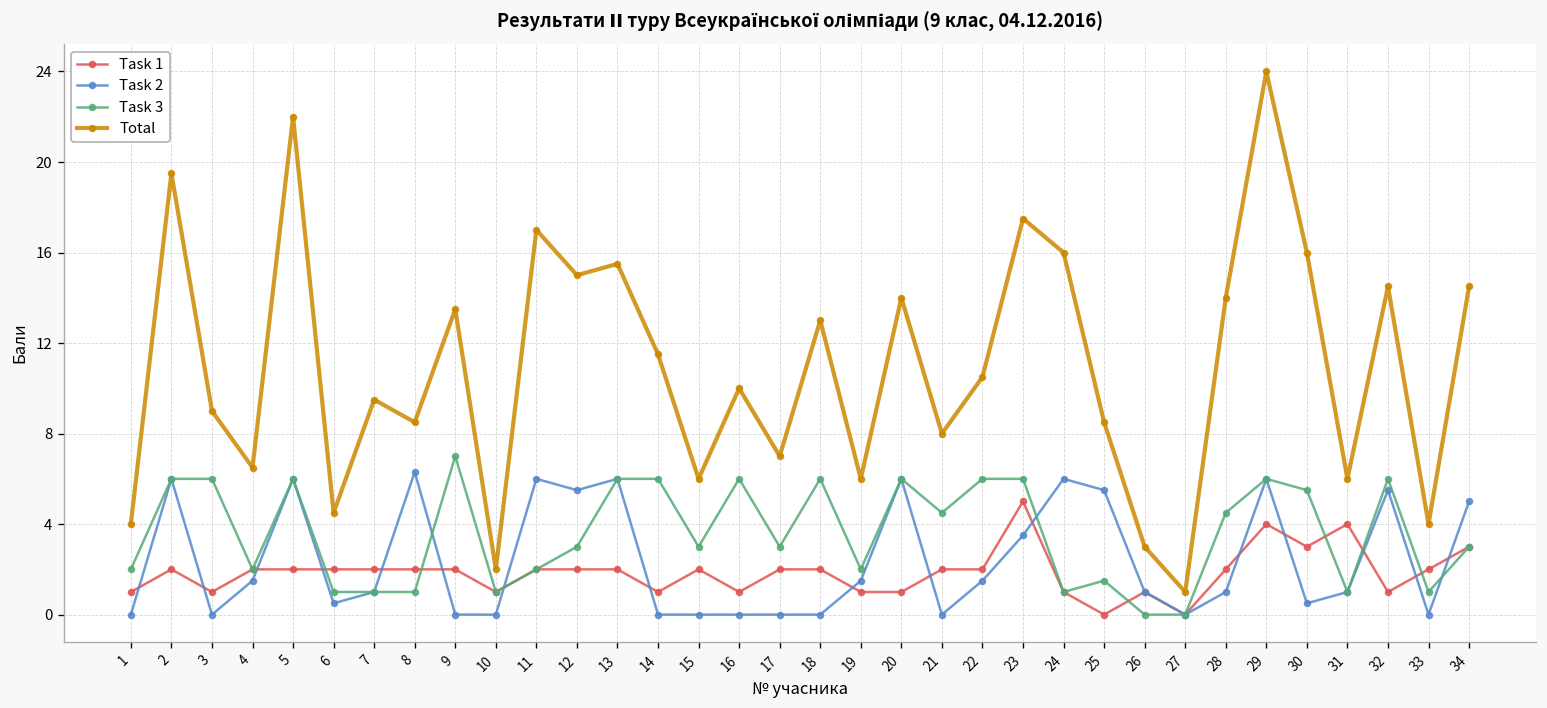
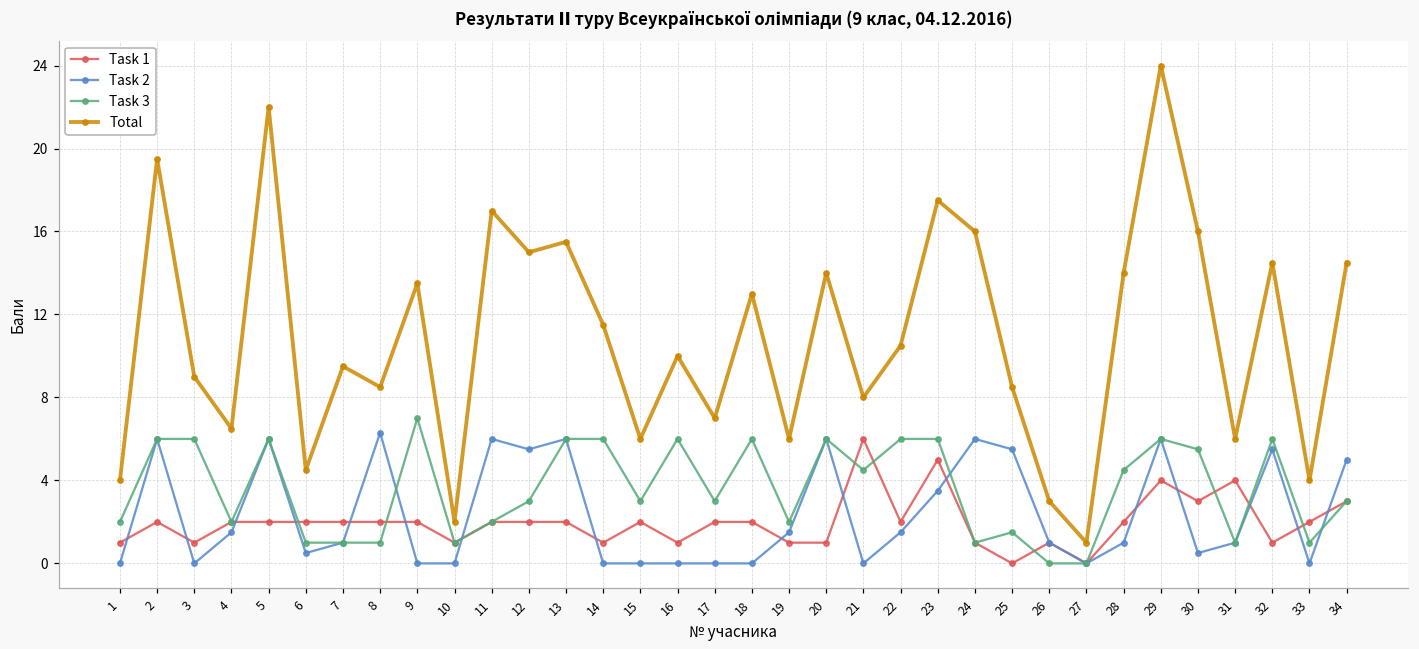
Task 1, 21: 2 -> 6
